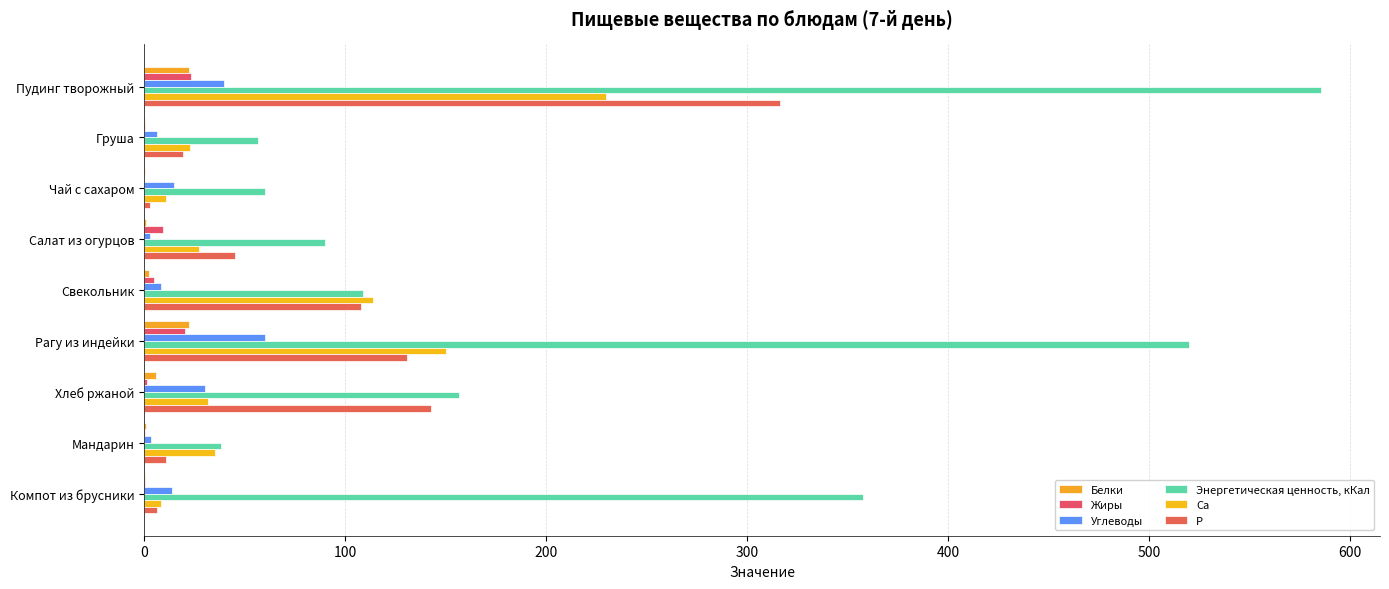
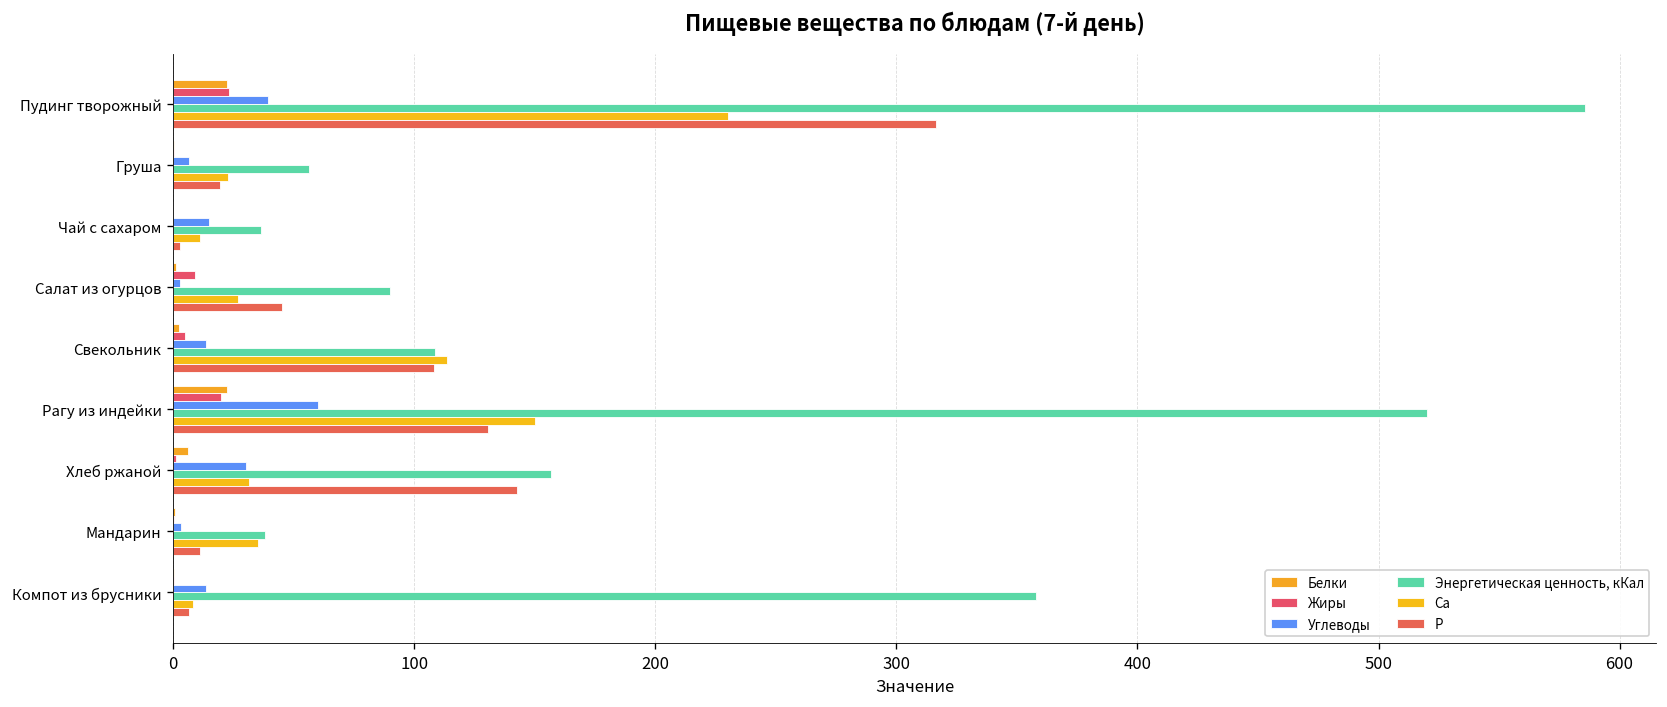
Энергетическая ценность, кКал, Чай с сахаром: 60 -> 36
Углеводы, Свекольник: 9 -> 13
